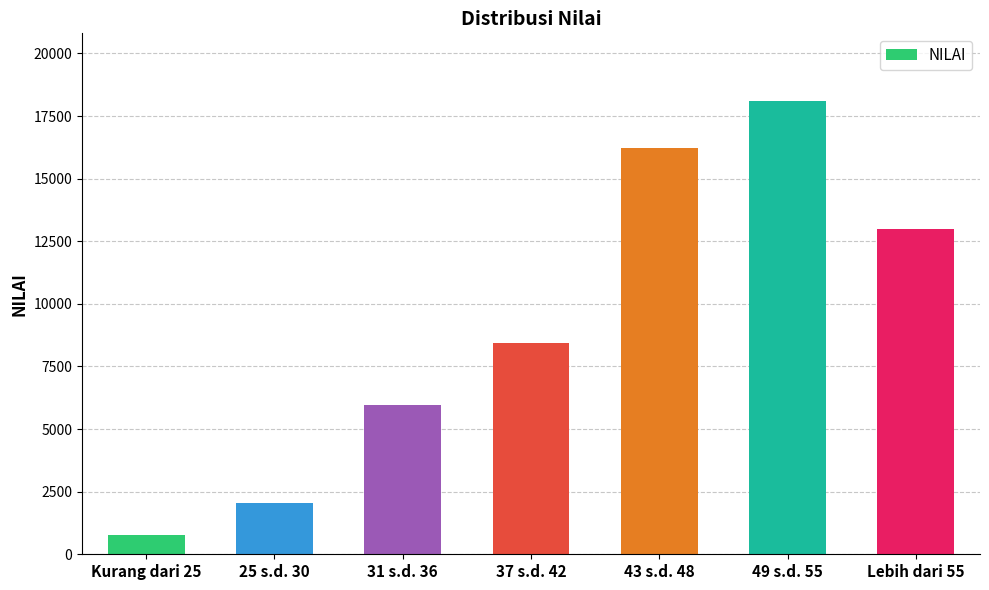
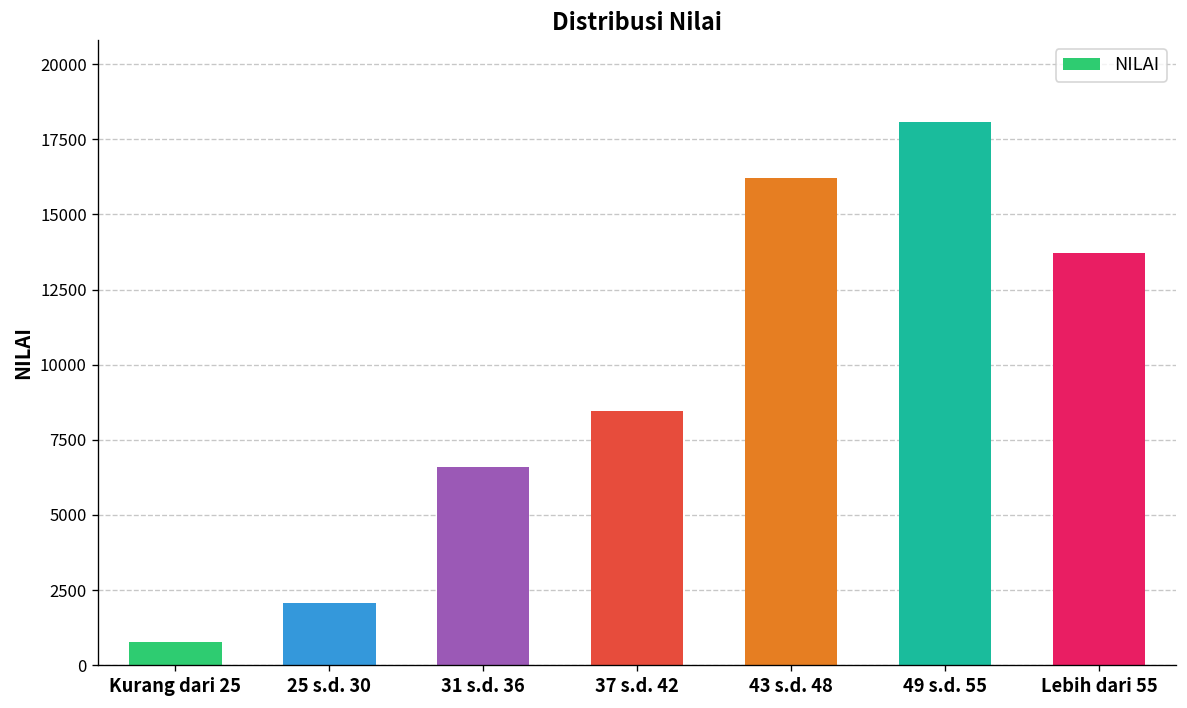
31 s.d. 36: 5900 -> 6600
Lebih dari 55: 13000 -> 13700
